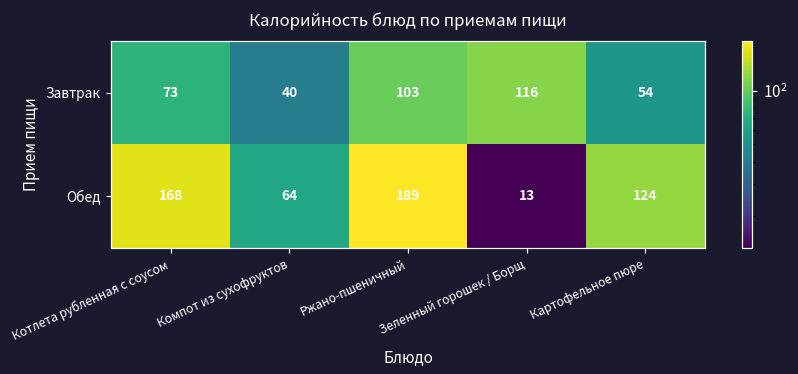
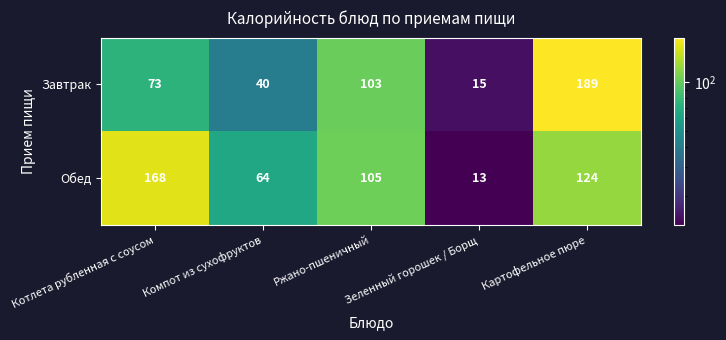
Завтрак, Зеленный горошек / Борщ: 116 -> 15
Завтрак, Картофельное пюре: 54 -> 189
Обед, Ржано-пшеничный: 189 -> 105
